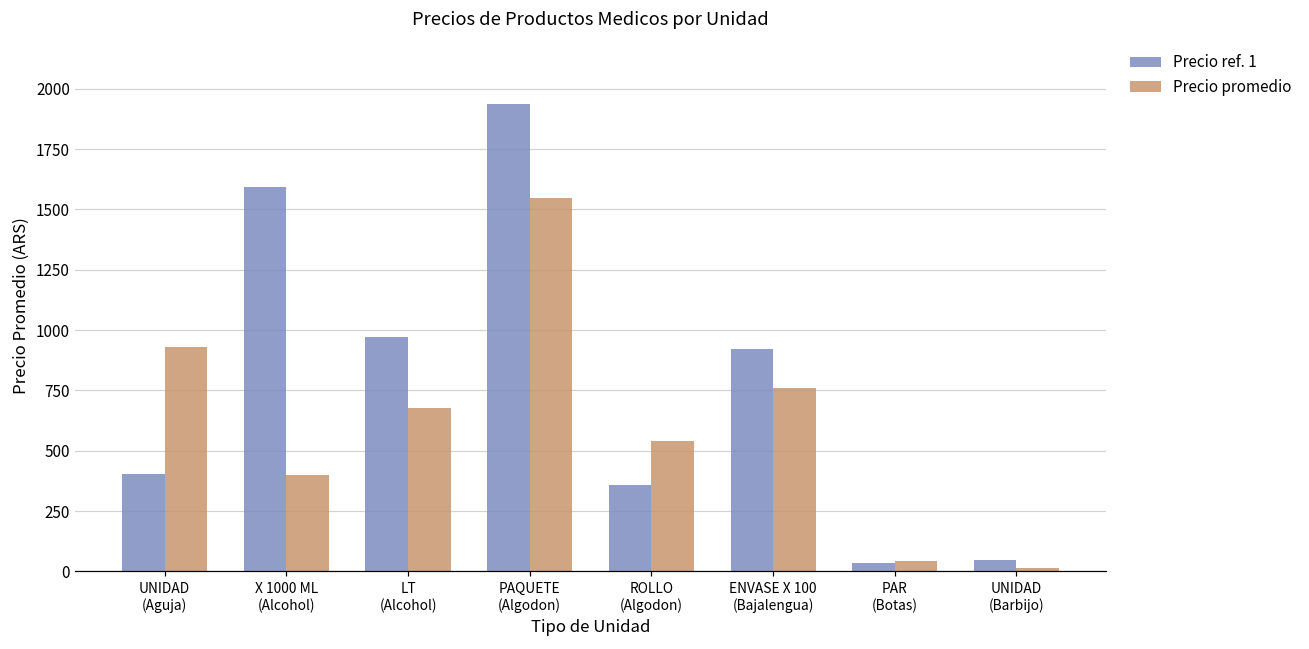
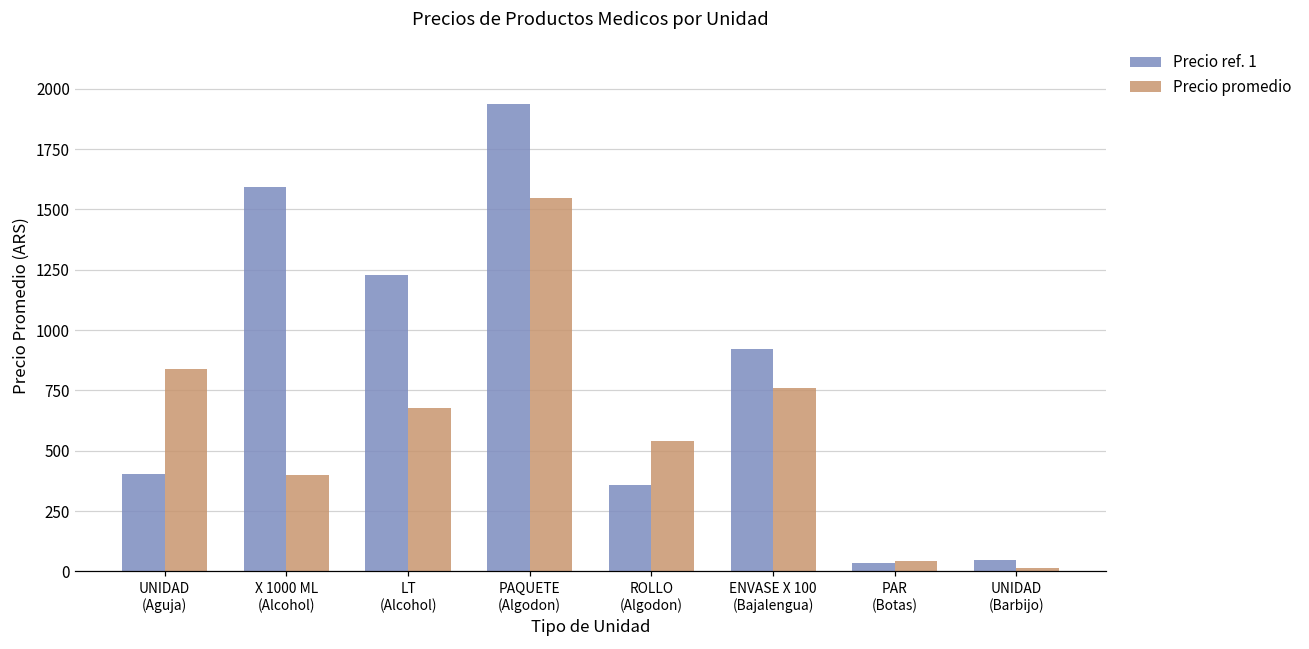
Precio promedio, UNIDAD (Aguja): 930 -> 840
Precio ref. 1, LT (Alcohol): 970 -> 1230
